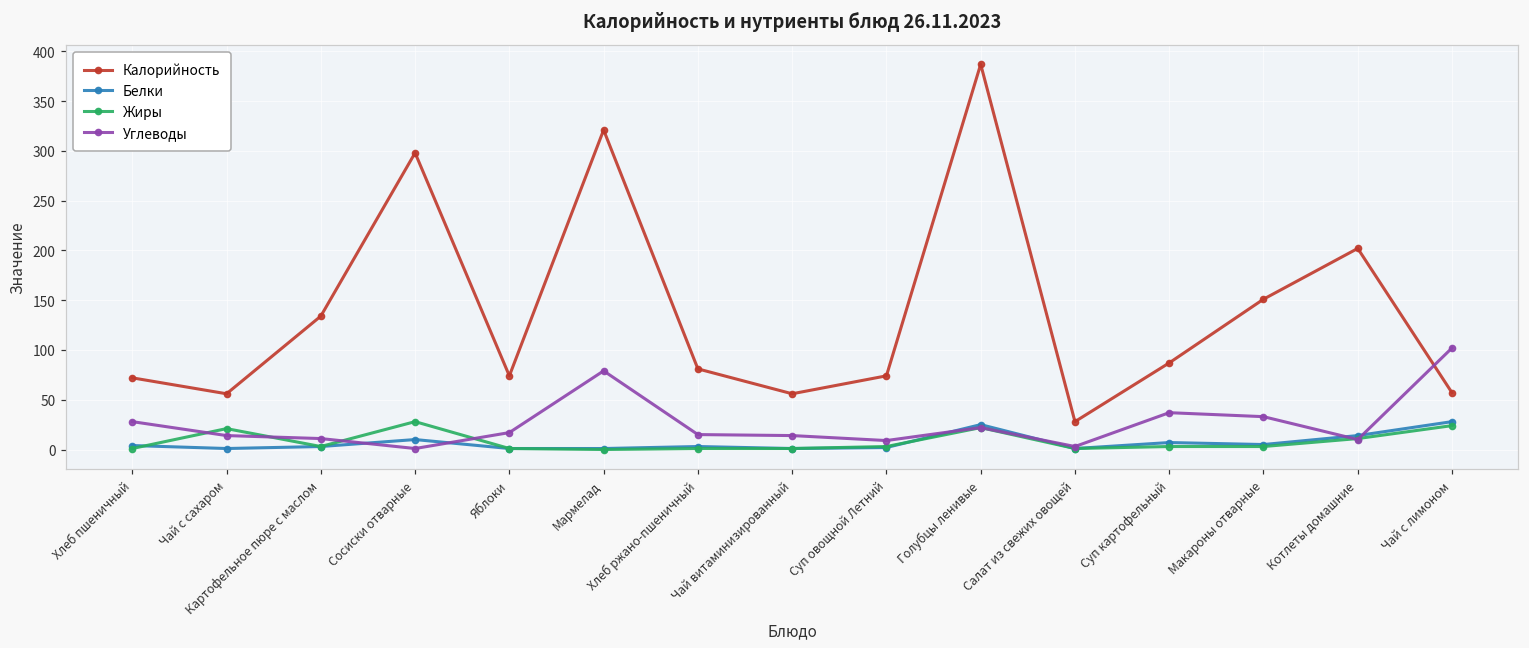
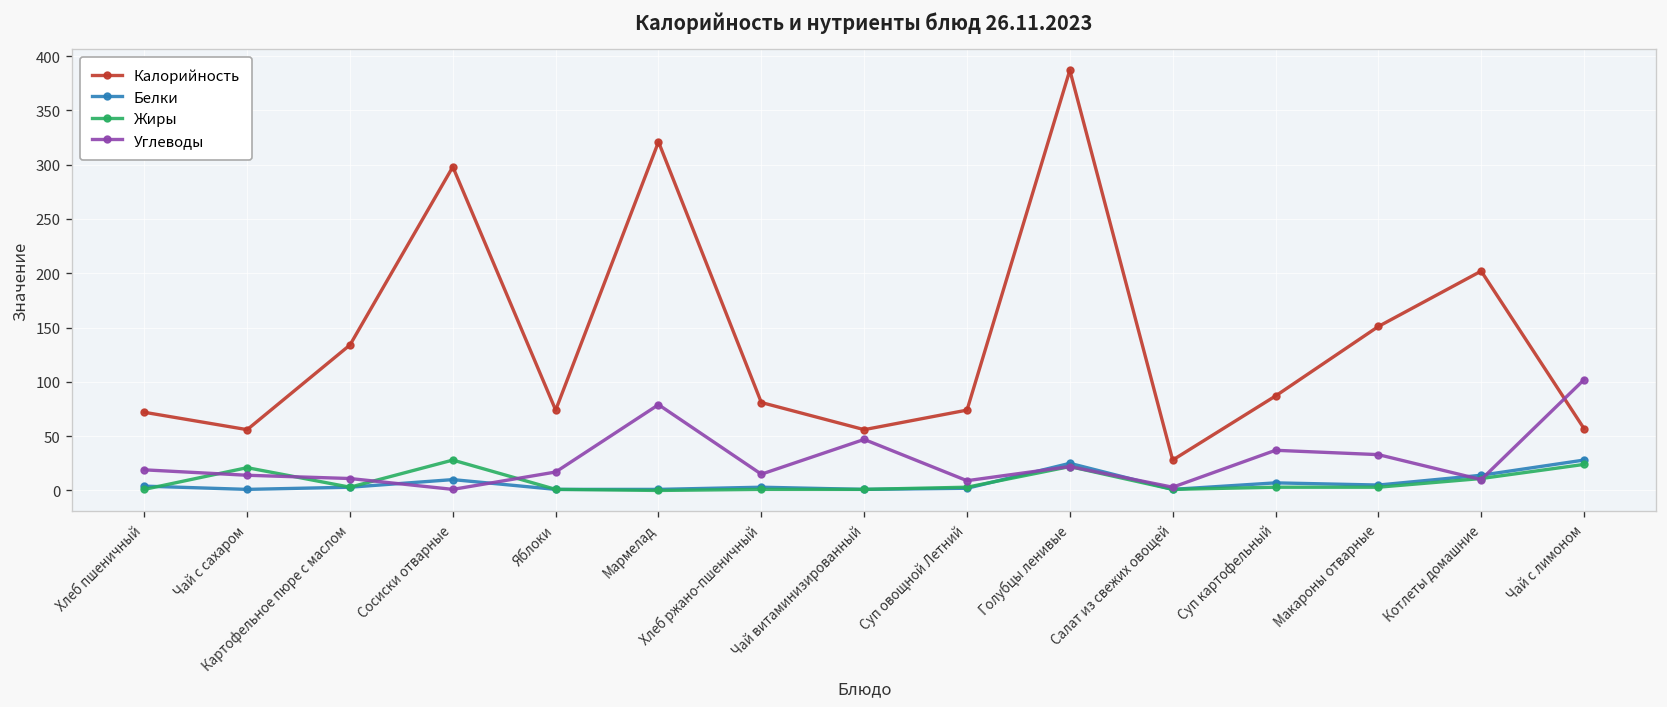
Углеводы, Хлеб пшеничный: 30 -> 20
Углеводы, Чай витаминизированный: 10 -> 50
